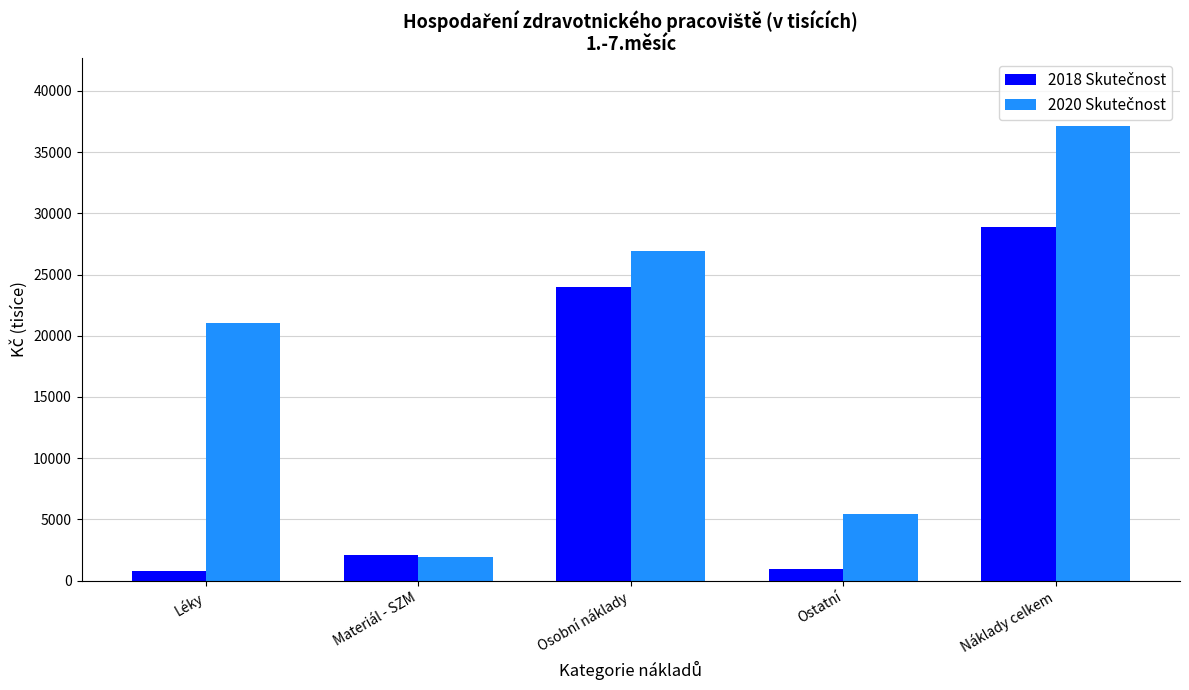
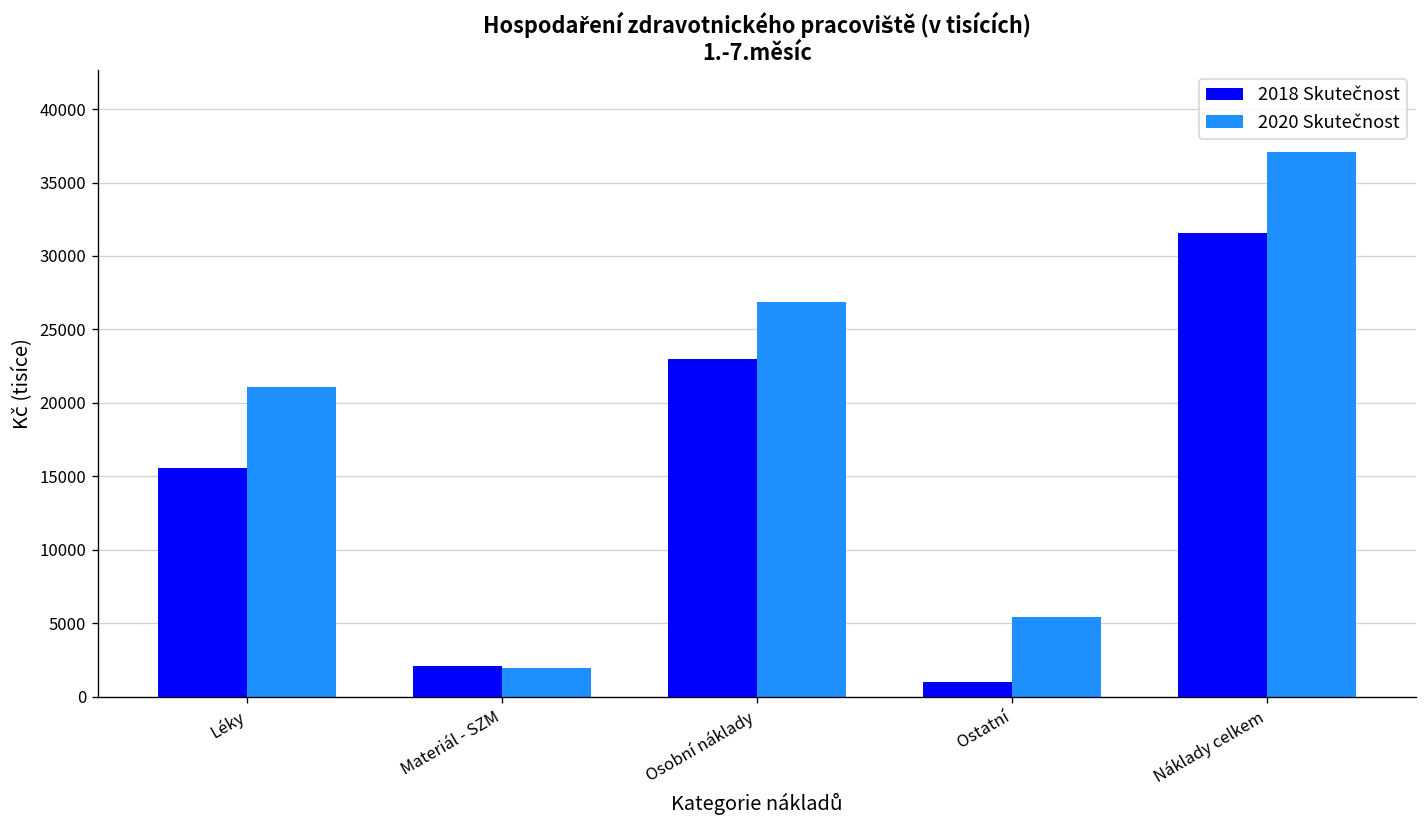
2018 Skutečnost, Léky: 800 -> 15600
2018 Skutečnost, Osobní náklady: 24000 -> 23000
2018 Skutečnost, Náklady celkem: 28900 -> 31600
